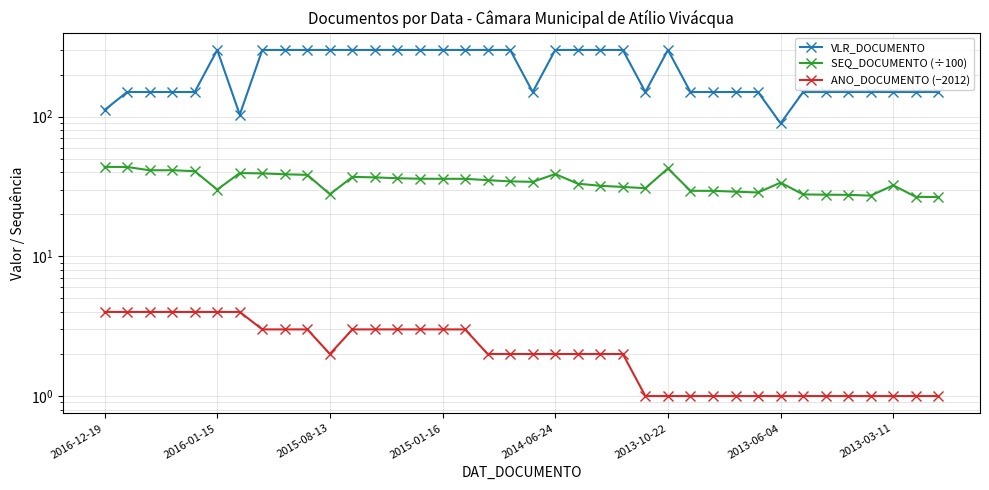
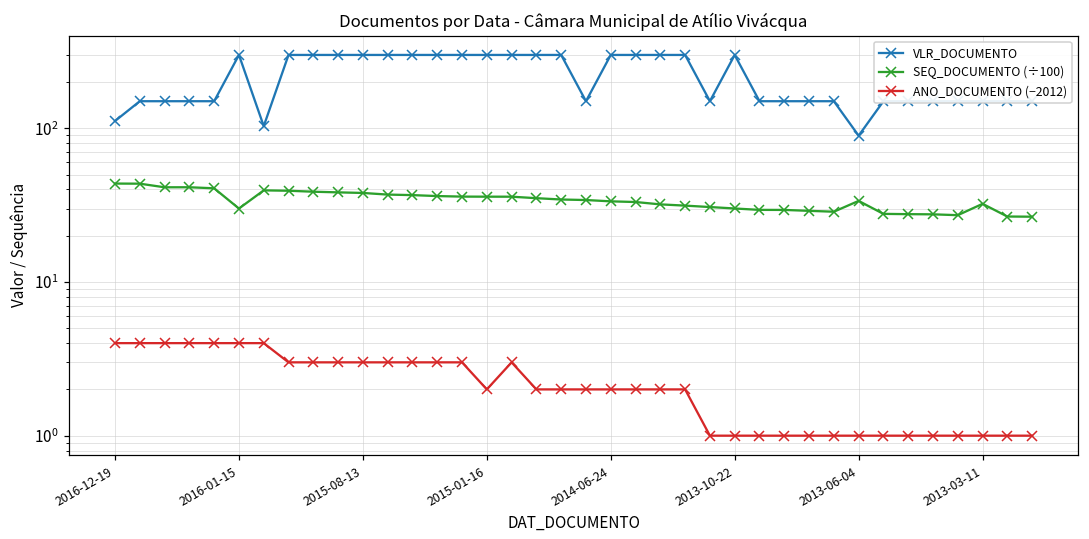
SEQ_DOCUMENTO (÷100), 2015-08-13: 28 -> 38
ANO_DOCUMENTO (−2012), 2015-08-13: 2.0 -> 3.0
ANO_DOCUMENTO (−2012), 2015-01-16: 3.0 -> 2.0
SEQ_DOCUMENTO (÷100), 2014-06-24: 39 -> 33
SEQ_DOCUMENTO (÷100), 2013-10-22: 43 -> 30
